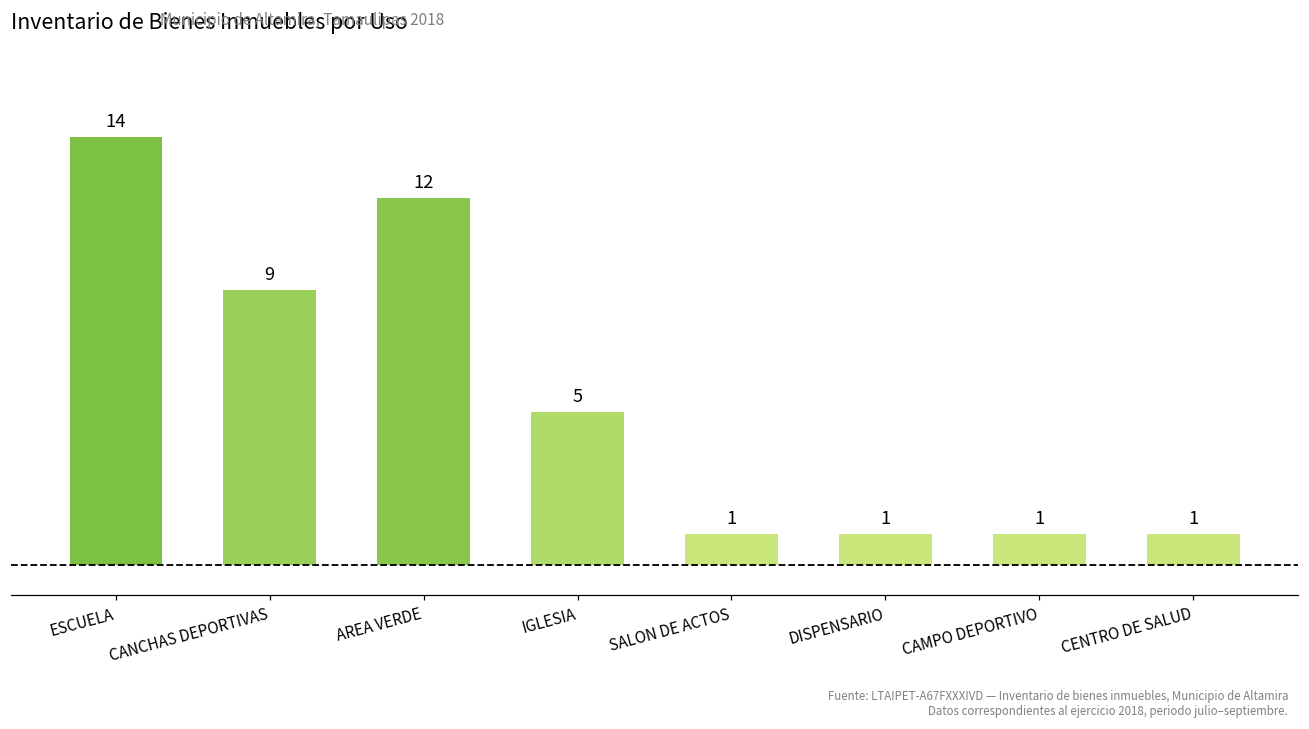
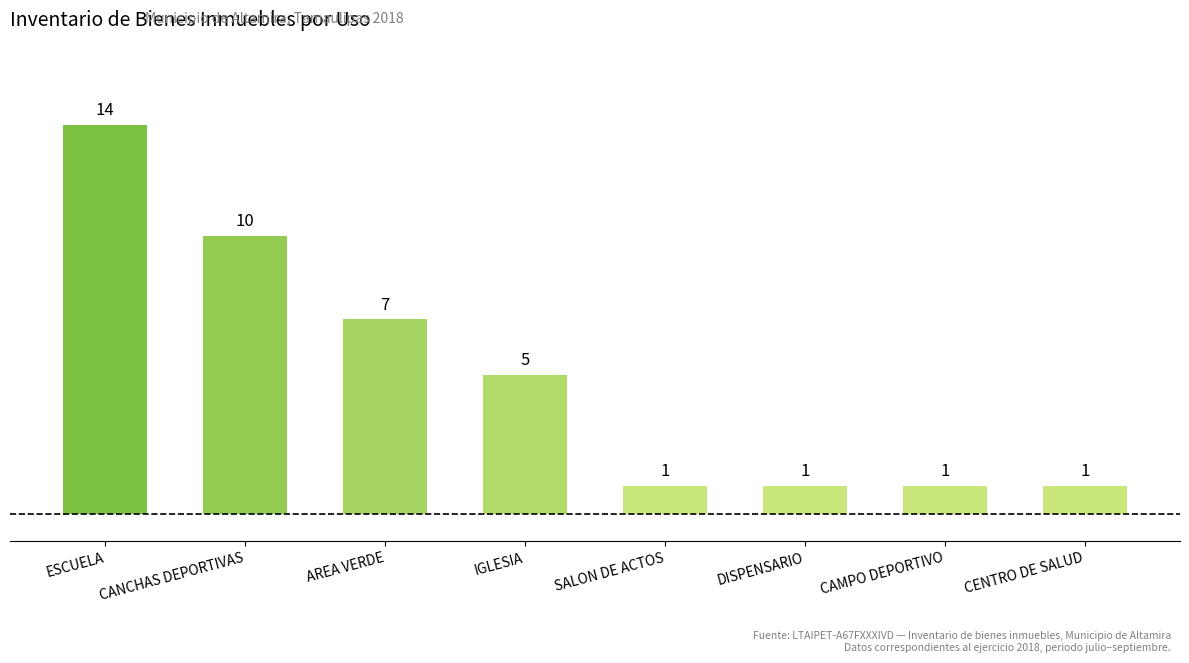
CANCHAS DEPORTIVAS: 9 -> 10
AREA VERDE: 12 -> 7
